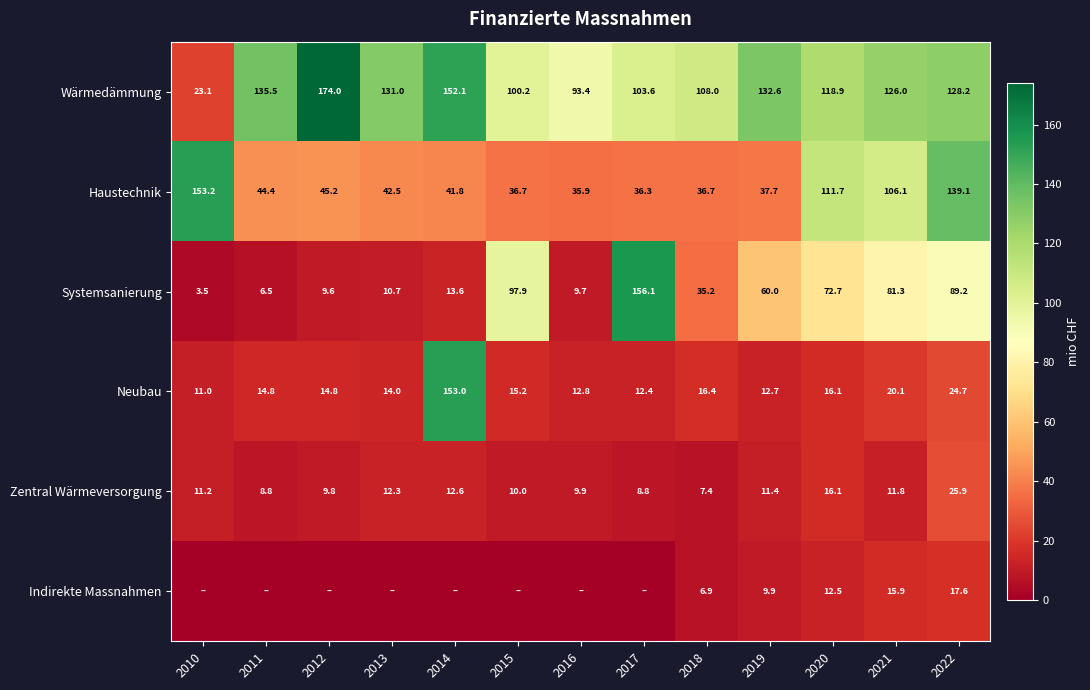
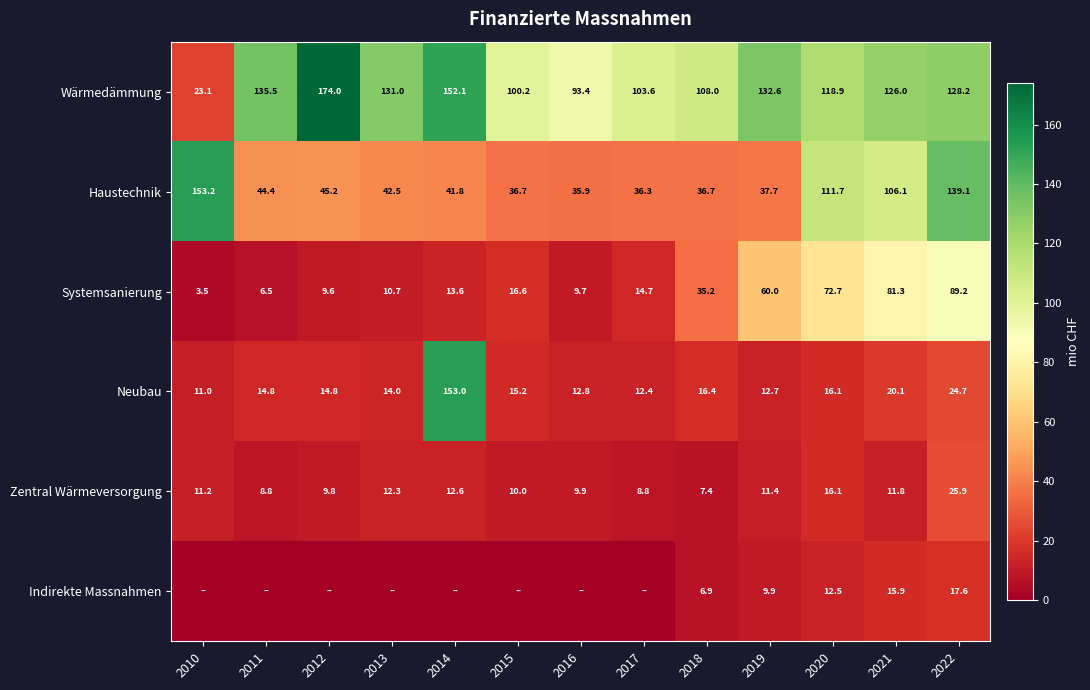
Systemsanierung, 2015: 97.9 -> 16.6
Systemsanierung, 2017: 156.1 -> 14.7
